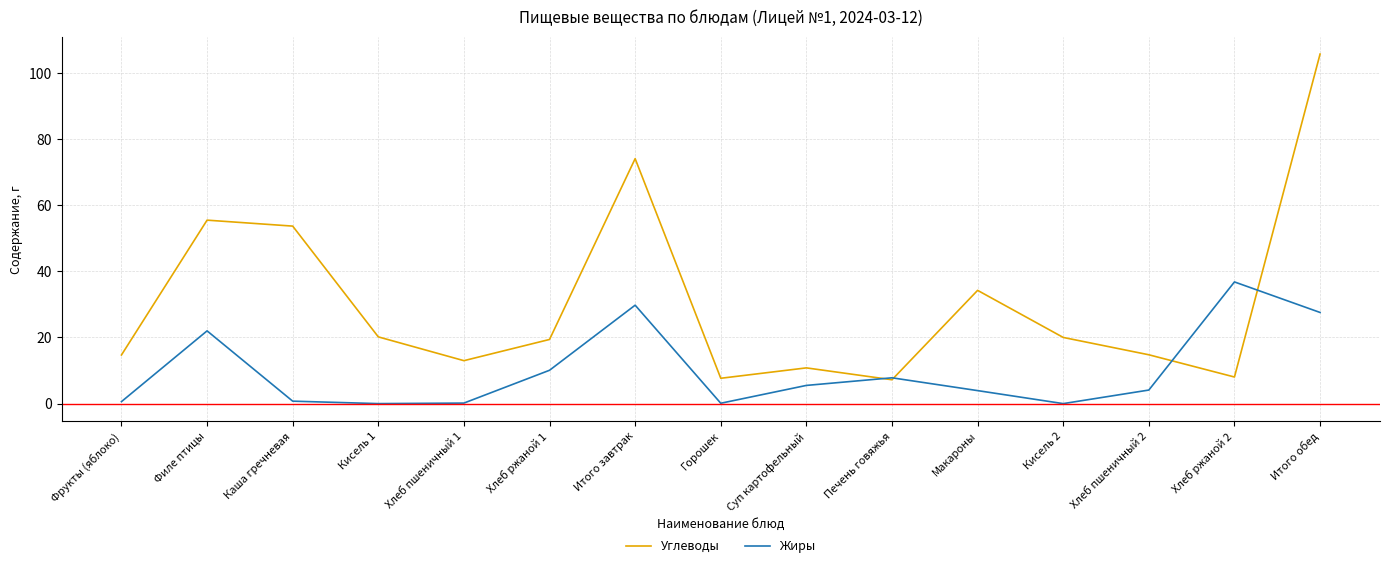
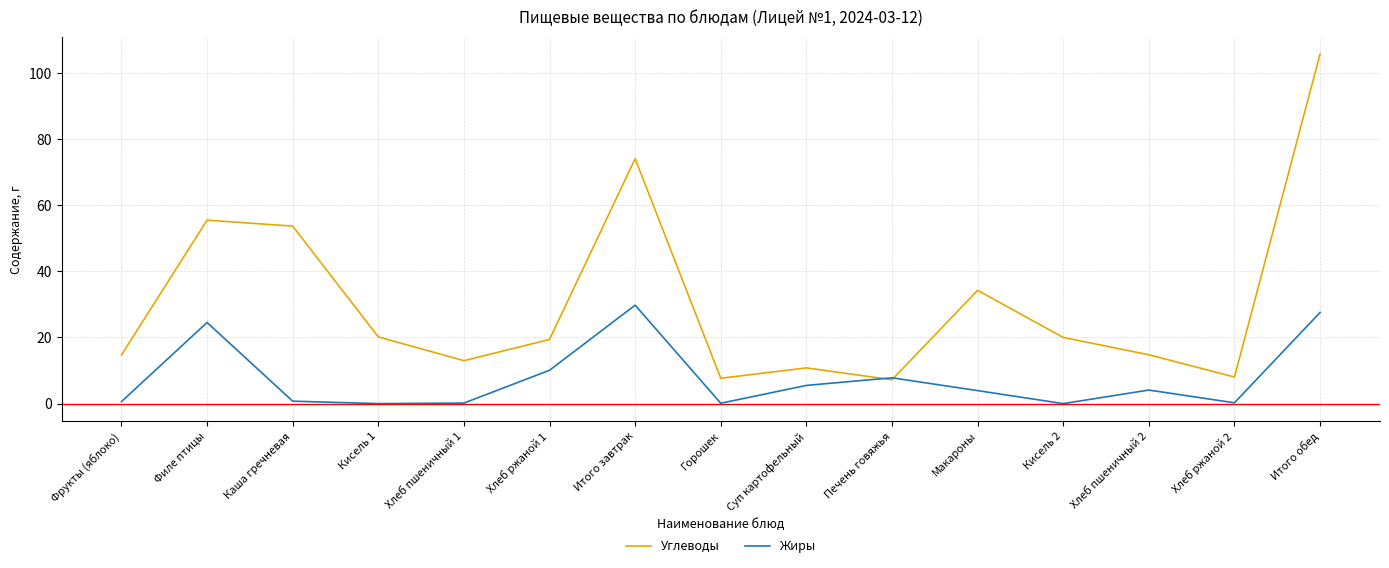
Жиры, Филе птицы: 22 -> 25
Жиры, Хлеб ржаной 2: 37 -> 0
